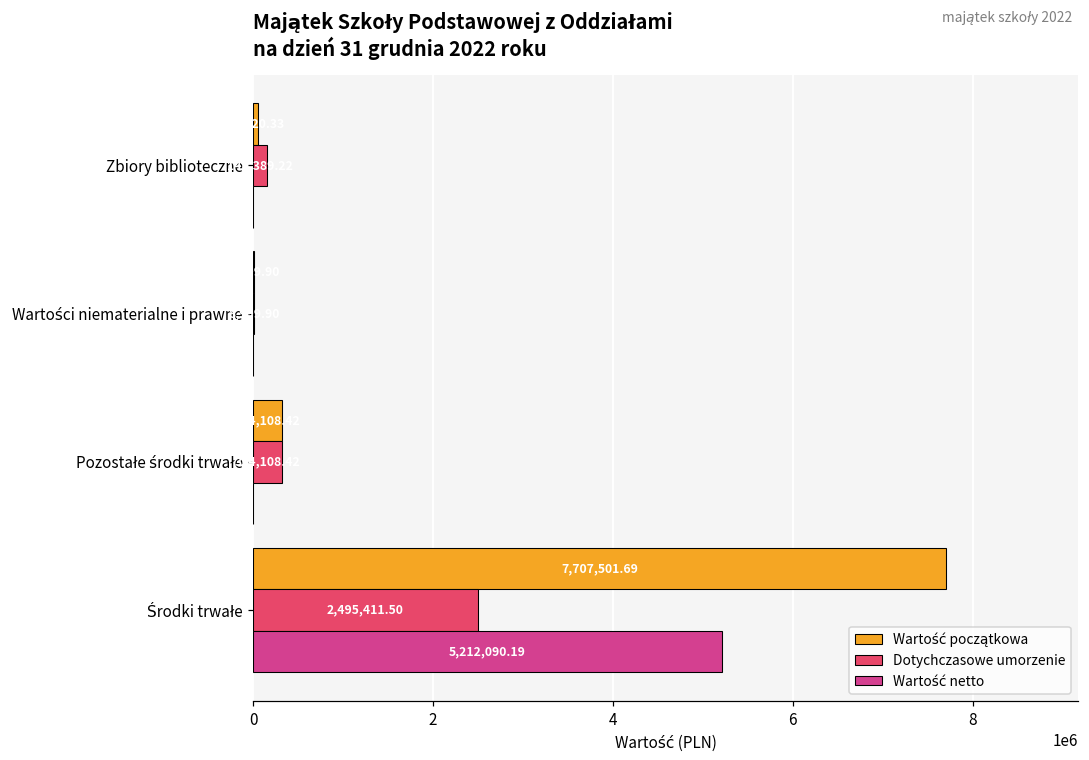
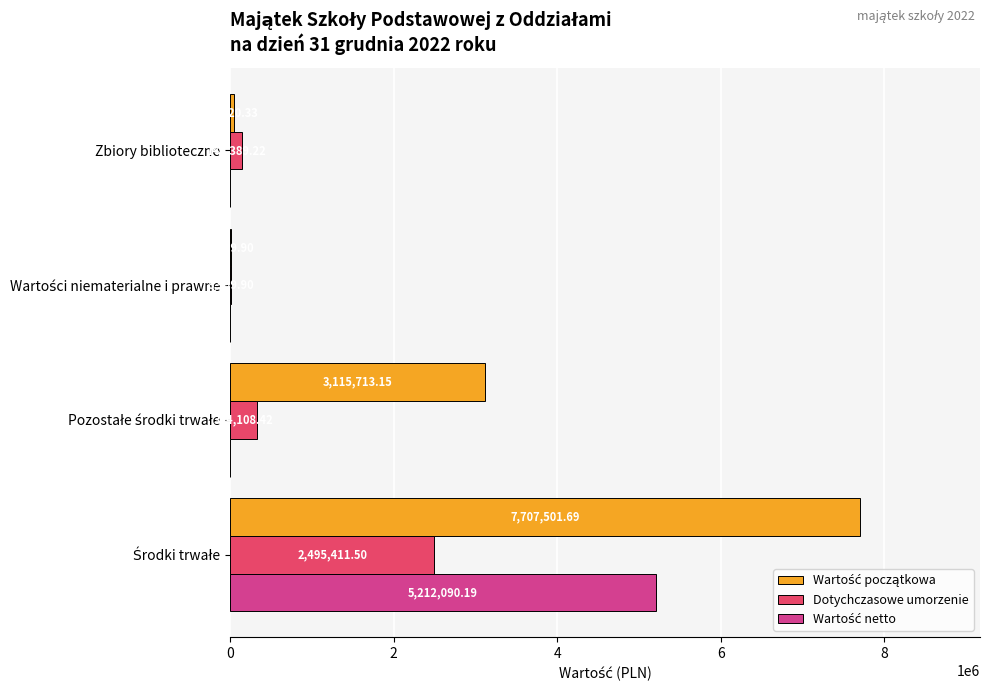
Wartość początkowa, Pozostałe środki trwałe: 300000 -> 3100000
